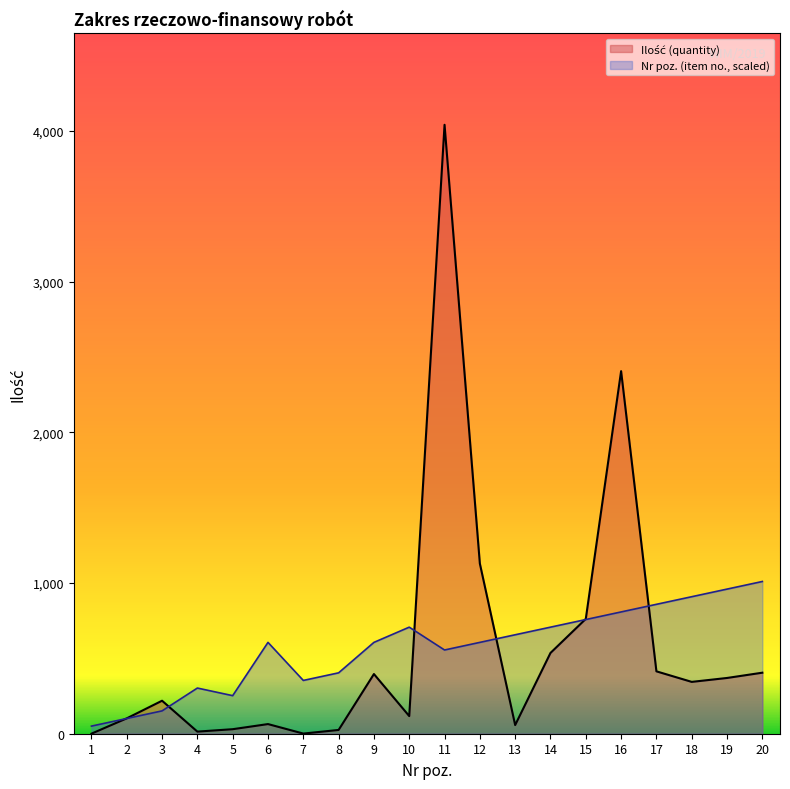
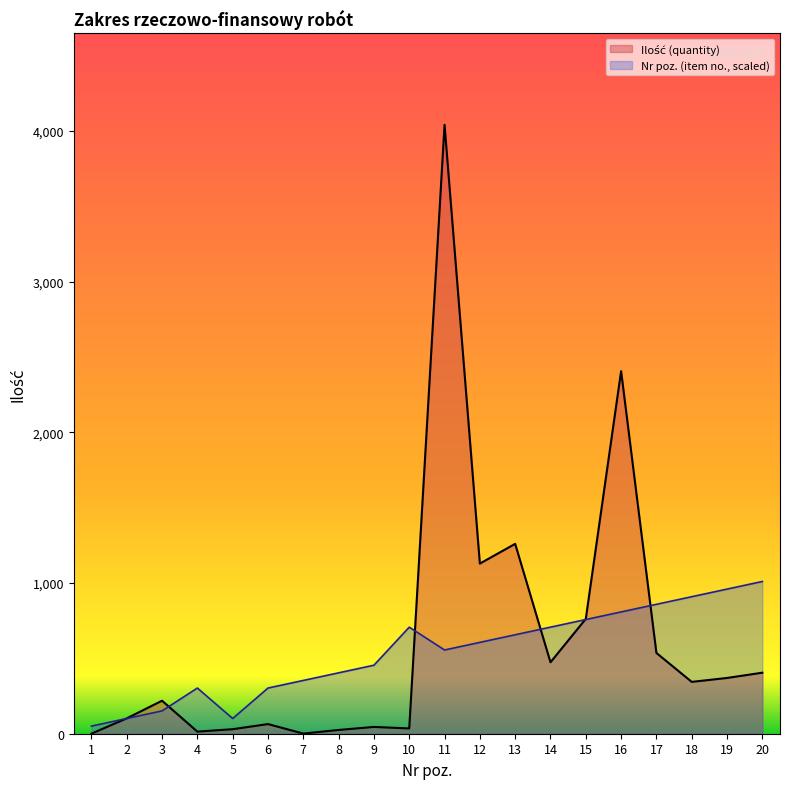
Nr poz. (item no., scaled), 5: 250 -> 100
Nr poz. (item no., scaled), 6: 610 -> 300
Ilość (quantity), 9: 400 -> 50
Nr poz. (item no., scaled), 9: 610 -> 450
Ilość (quantity), 10: 120 -> 40
Ilość (quantity), 13: 60 -> 1,260
Ilość (quantity), 14: 540 -> 470
Ilość (quantity), 17: 410 -> 540
